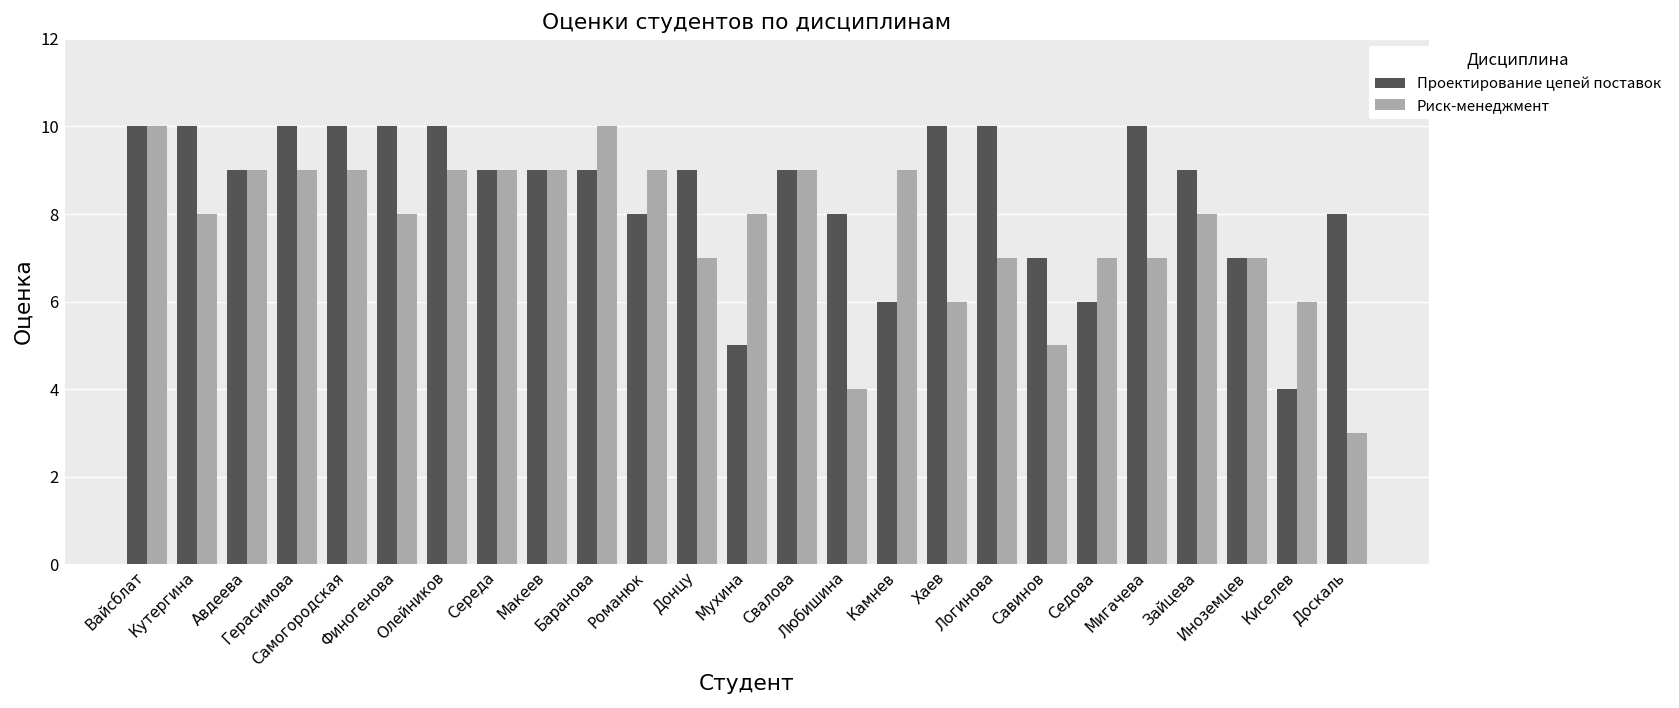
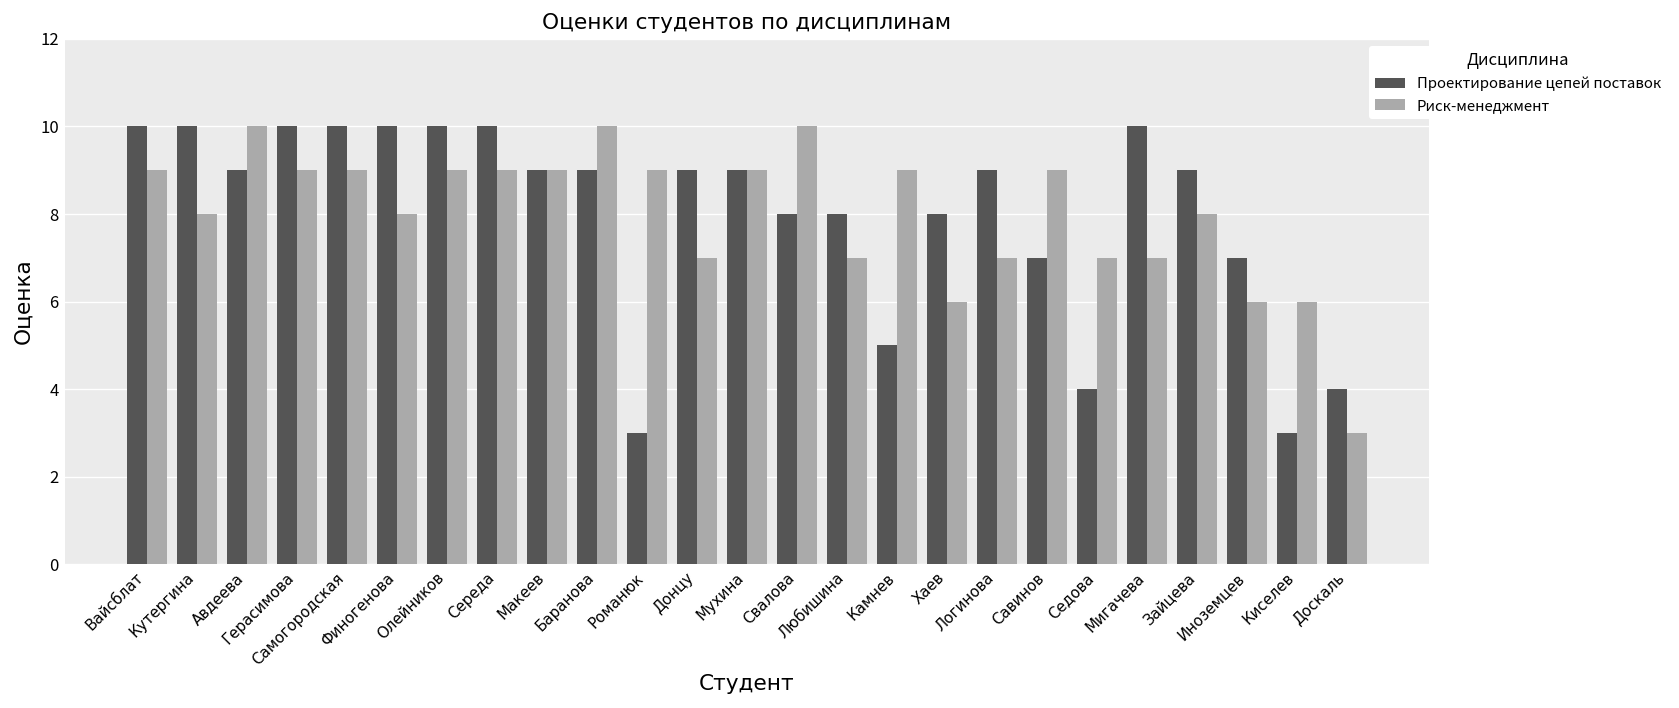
Риск-менеджмент, Вайсблат: 10 -> 9
Риск-менеджмент, Авдеева: 9 -> 10
Проектирование цепей поставок, Середа: 9 -> 10
Проектирование цепей поставок, Романюк: 8 -> 3
Проектирование цепей поставок, Мухина: 5 -> 9
Риск-менеджмент, Мухина: 8 -> 9
Проектирование цепей поставок, Свалова: 9 -> 8
Риск-менеджмент, Свалова: 9 -> 10
Риск-менеджмент, Любишина: 4 -> 7
Проектирование цепей поставок, Камнев: 6 -> 5
Проектирование цепей поставок, Хаев: 10 -> 8
Проектирование цепей поставок, Логинова: 10 -> 9
Риск-менеджмент, Савинов: 5 -> 9
Проектирование цепей поставок, Седова: 6 -> 4
Риск-менеджмент, Иноземцев: 7 -> 6
Проектирование цепей поставок, Киселев: 4 -> 3
Проектирование цепей поставок, Доскаль: 8 -> 4
